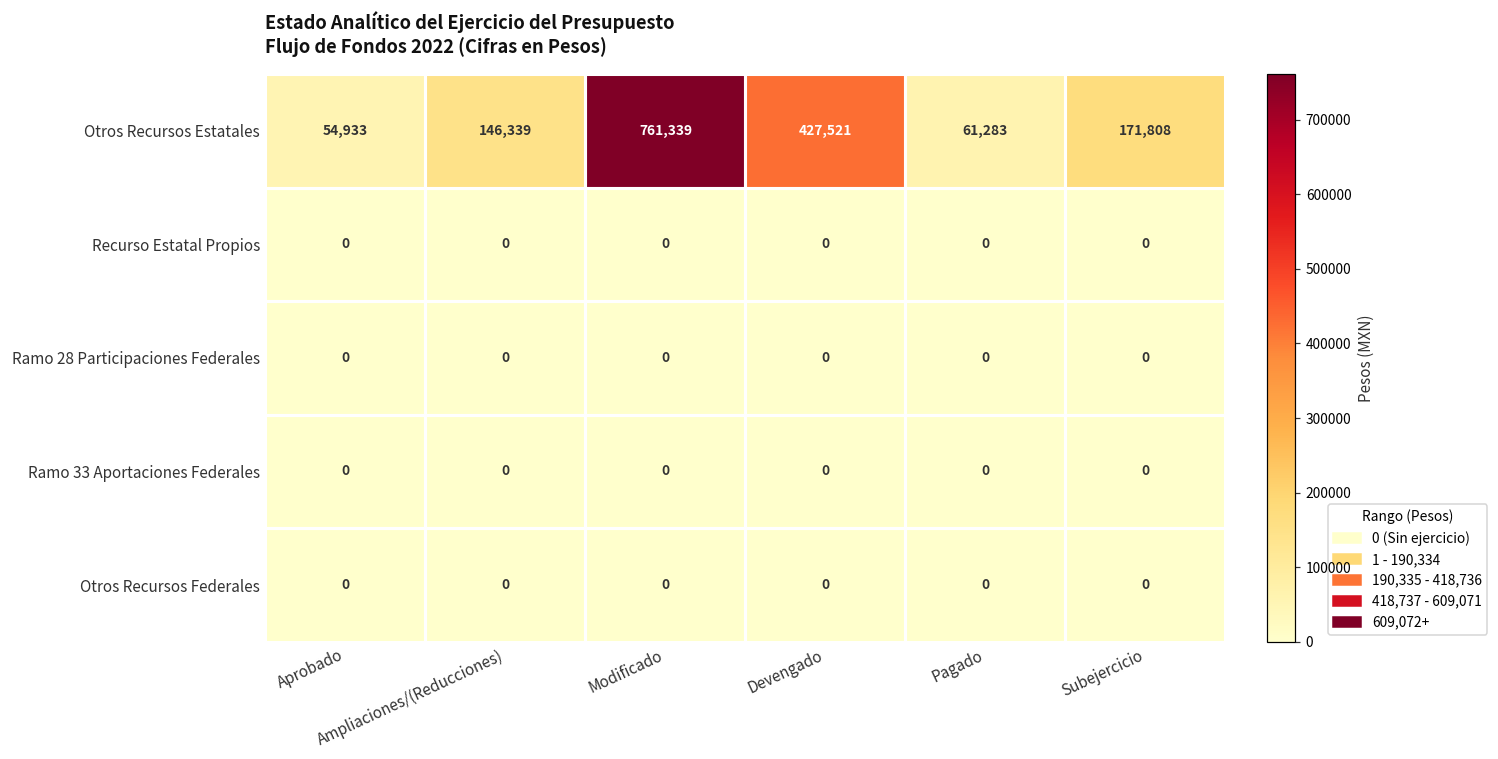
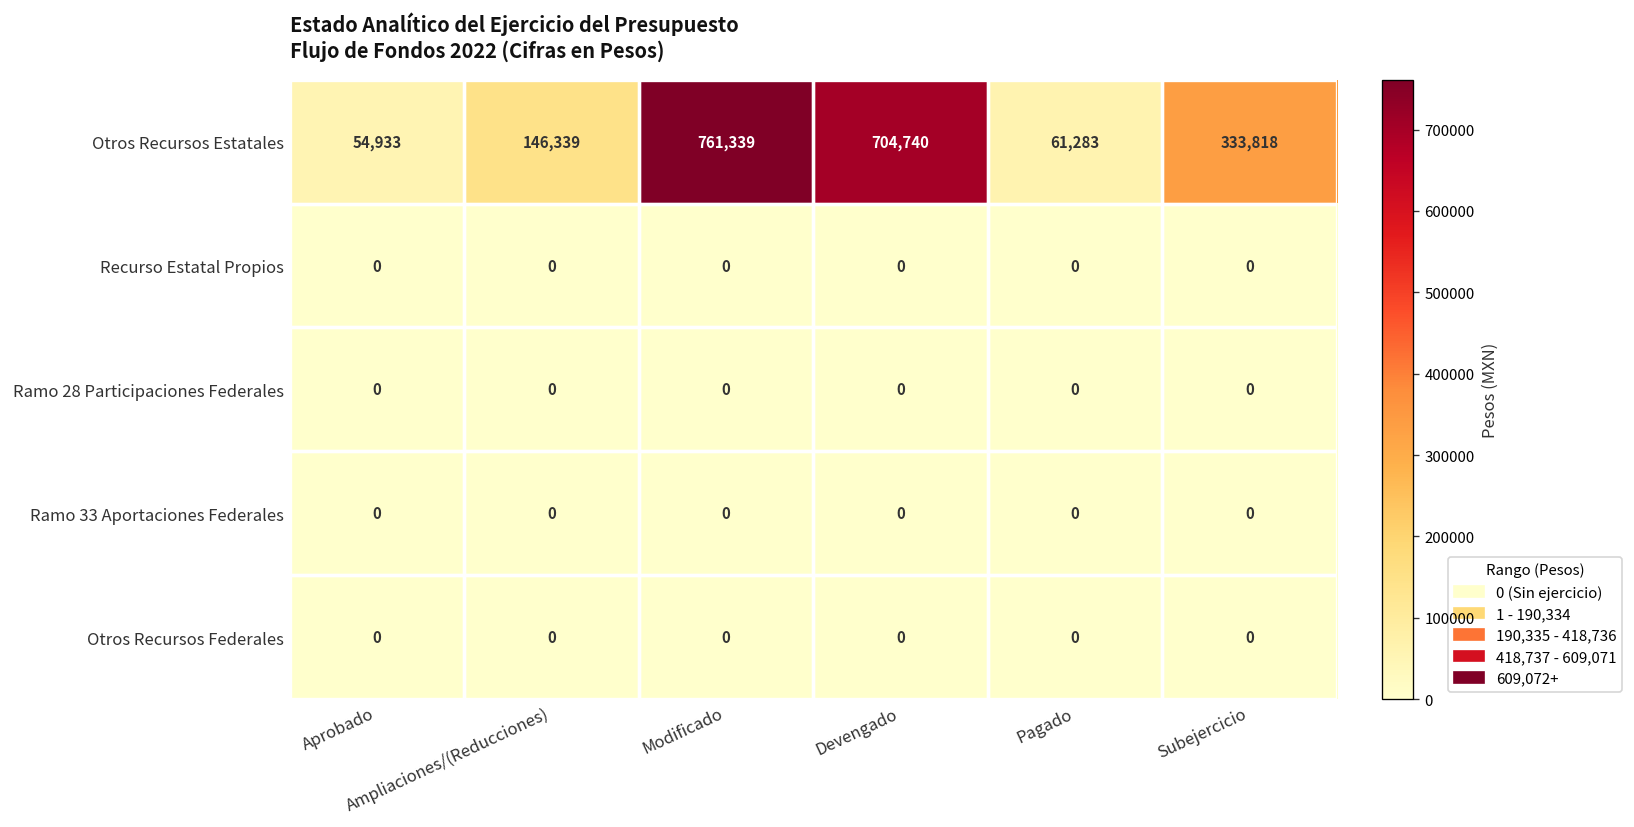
Otros Recursos Estatales, Devengado: 427,521 -> 704,740
Otros Recursos Estatales, Subejercicio: 171,808 -> 333,818
